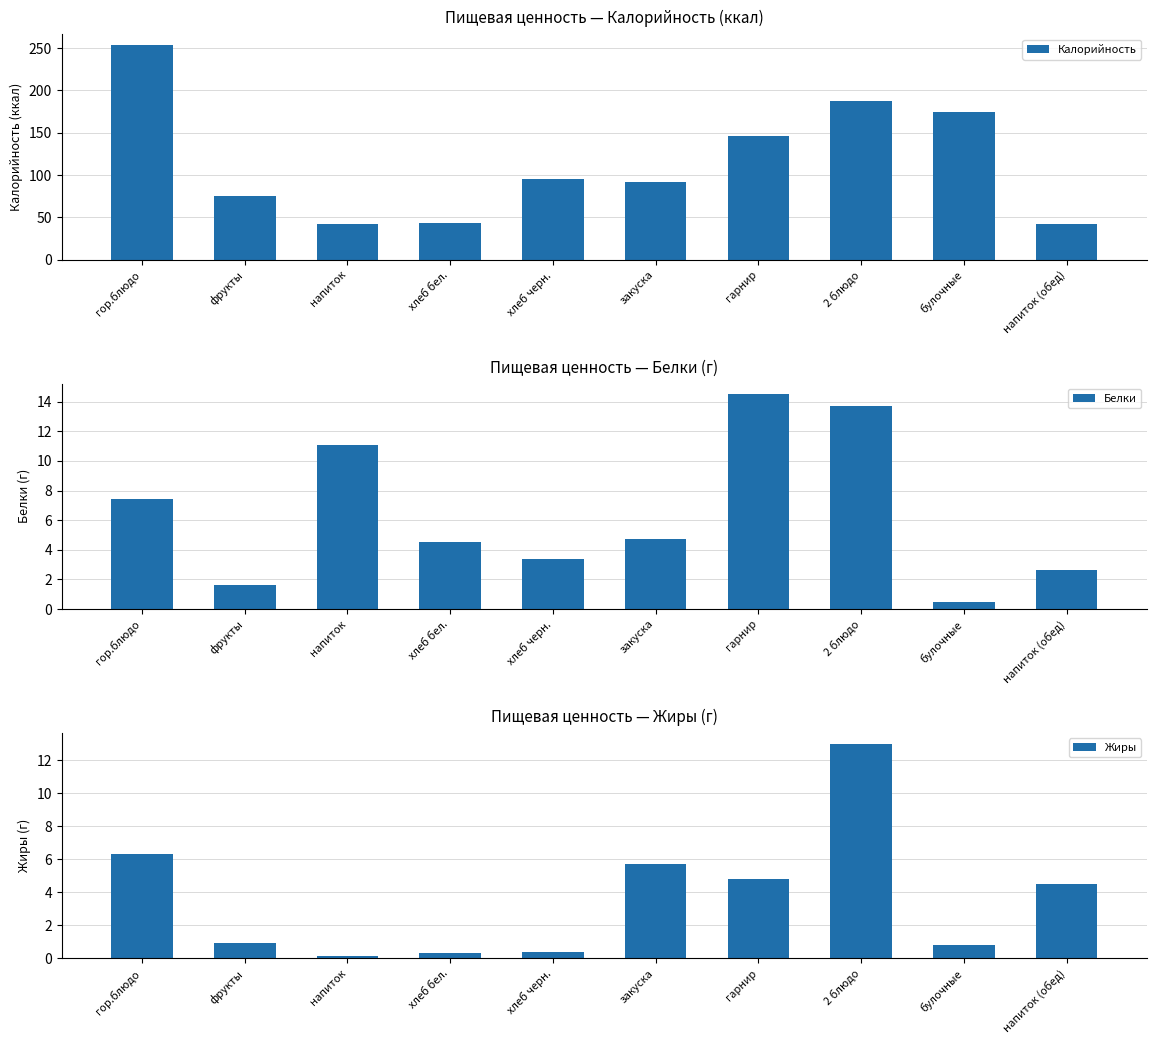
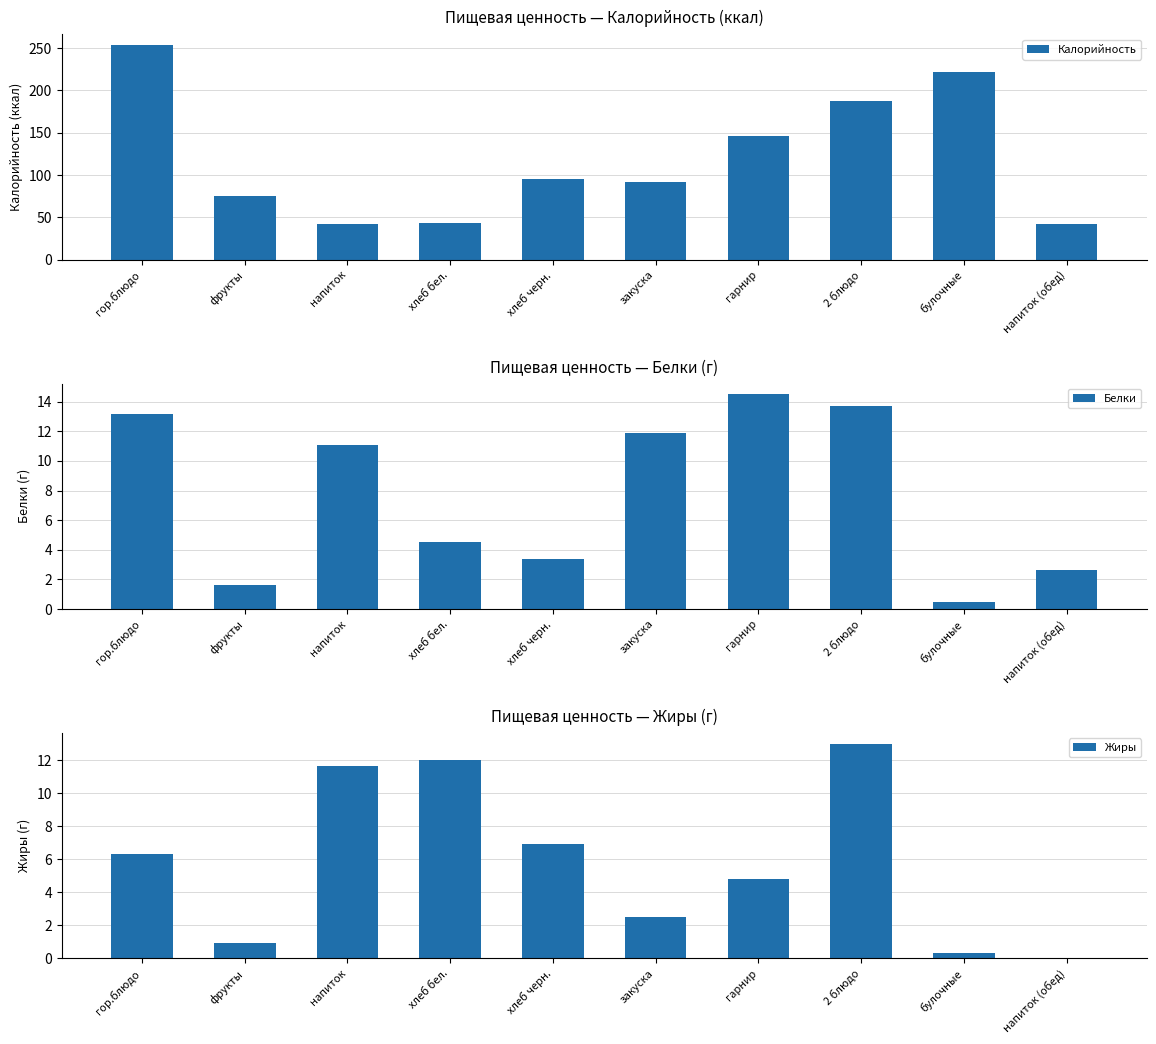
Пищевая ценность — Калорийность (ккал), булочные: 170 -> 220
Пищевая ценность — Белки (г), гор.блюдо: 7.4 -> 13.2
Пищевая ценность — Белки (г), закуска: 4.7 -> 11.9
Пищевая ценность — Жиры (г), напиток: 0.1 -> 11.6
Пищевая ценность — Жиры (г), хлеб бел.: 0.3 -> 12.0
Пищевая ценность — Жиры (г), хлеб черн.: 0.4 -> 6.9
Пищевая ценность — Жиры (г), закуска: 5.7 -> 2.5
Пищевая ценность — Жиры (г), булочные: 0.8 -> 0.3
Пищевая ценность — Жиры (г), напиток (обед): 4.5 -> 0.0
